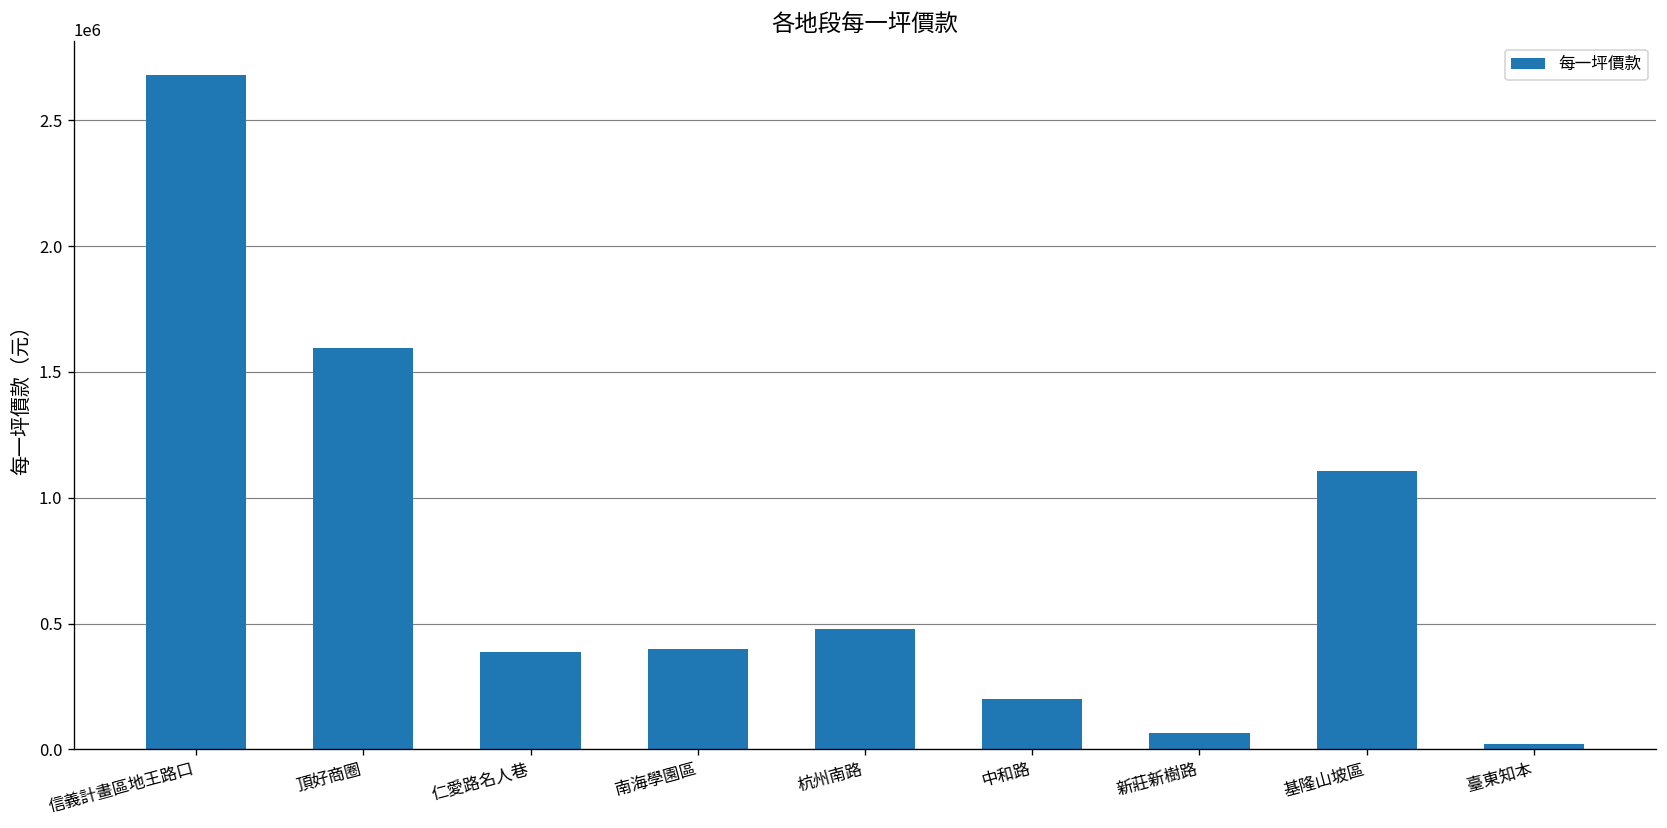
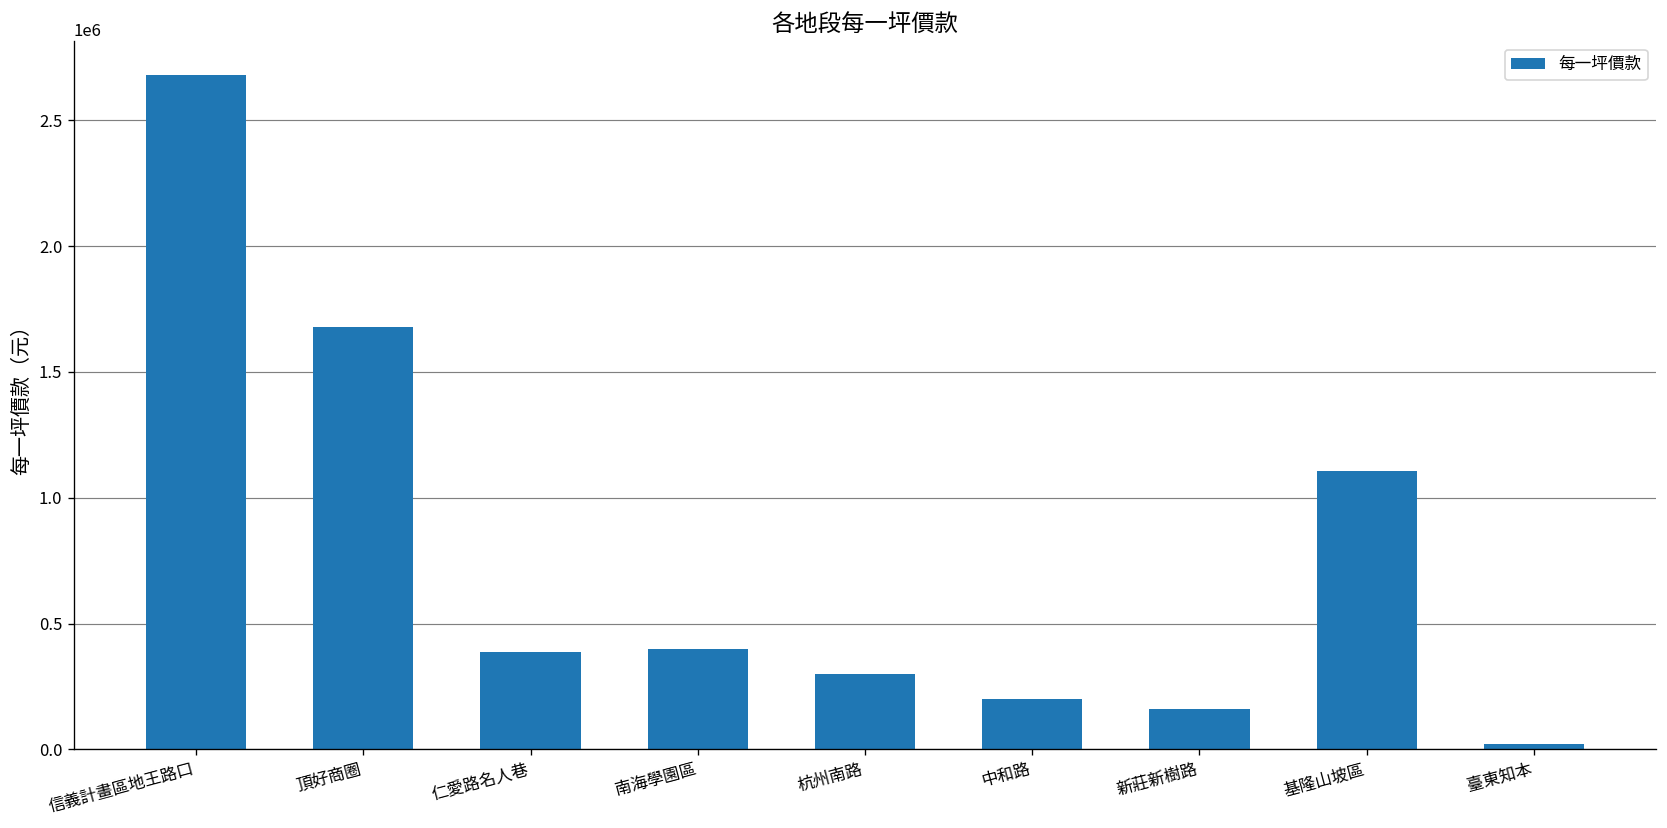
頂好商圈: 1590000 -> 1680000
杭州南路: 480000 -> 300000
新莊新樹路: 70000 -> 160000
